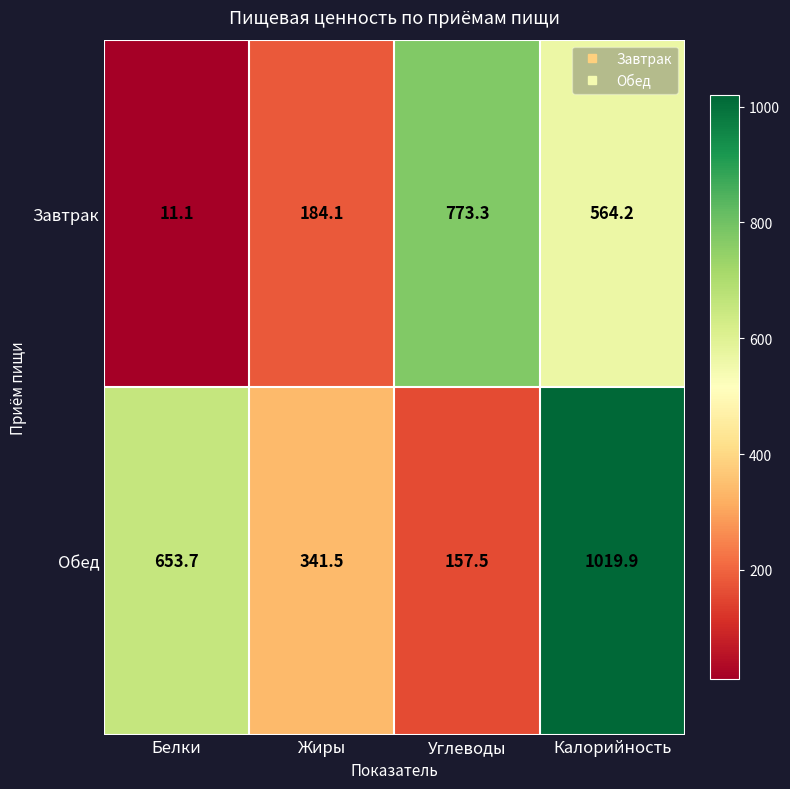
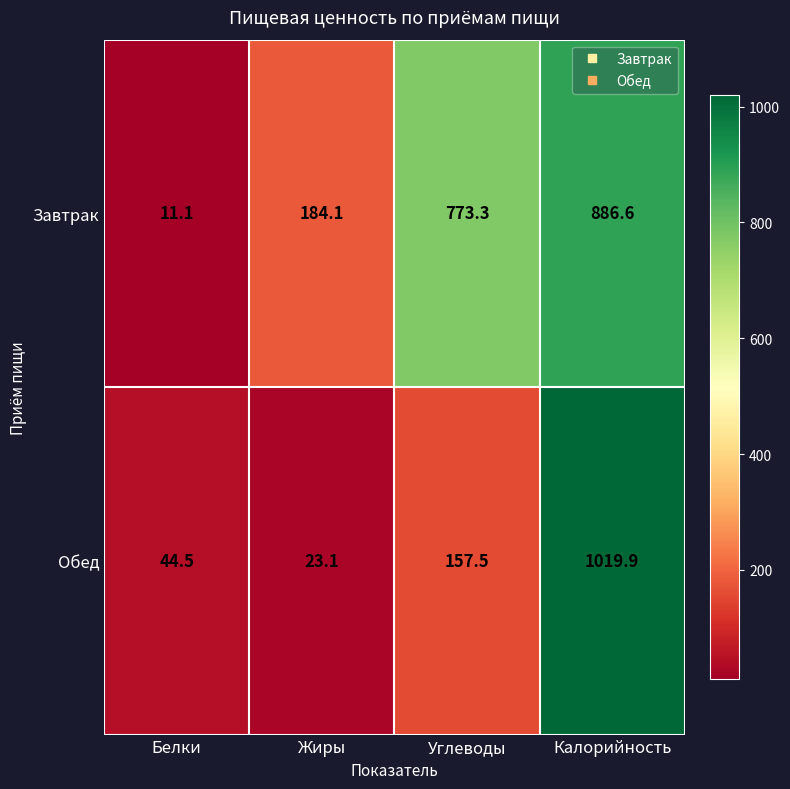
Завтрак, Калорийность: 564.2 -> 886.6
Обед, Белки: 653.7 -> 44.5
Обед, Жиры: 341.5 -> 23.1
